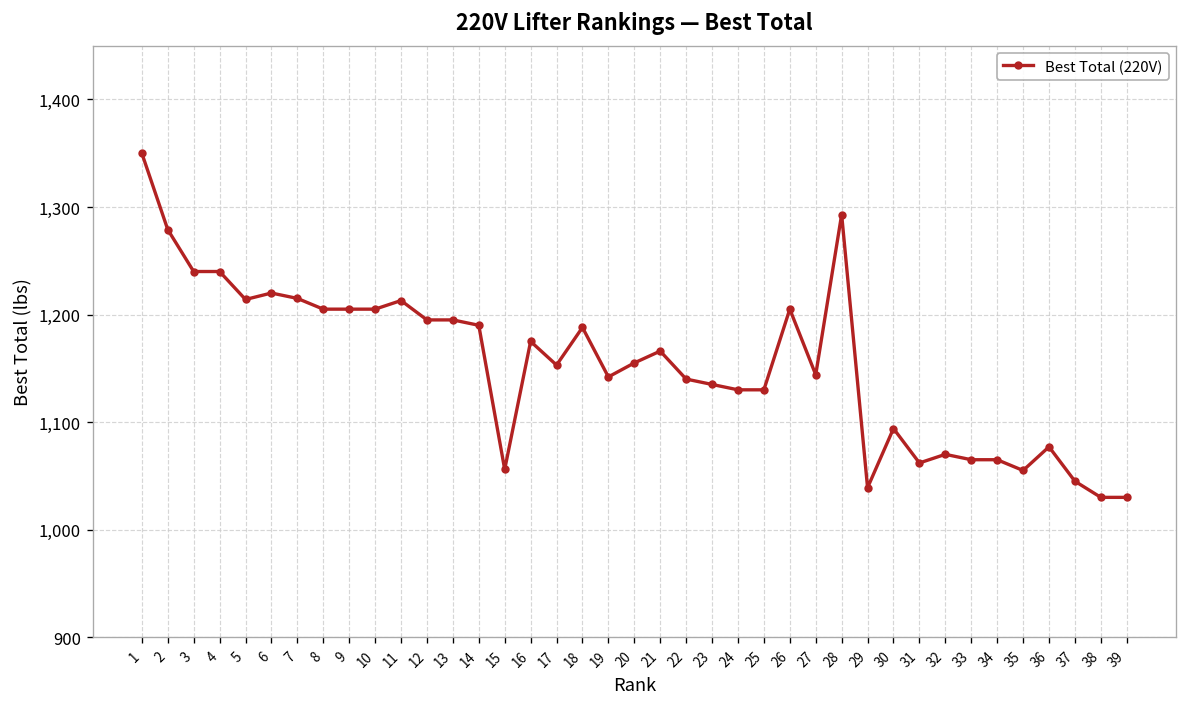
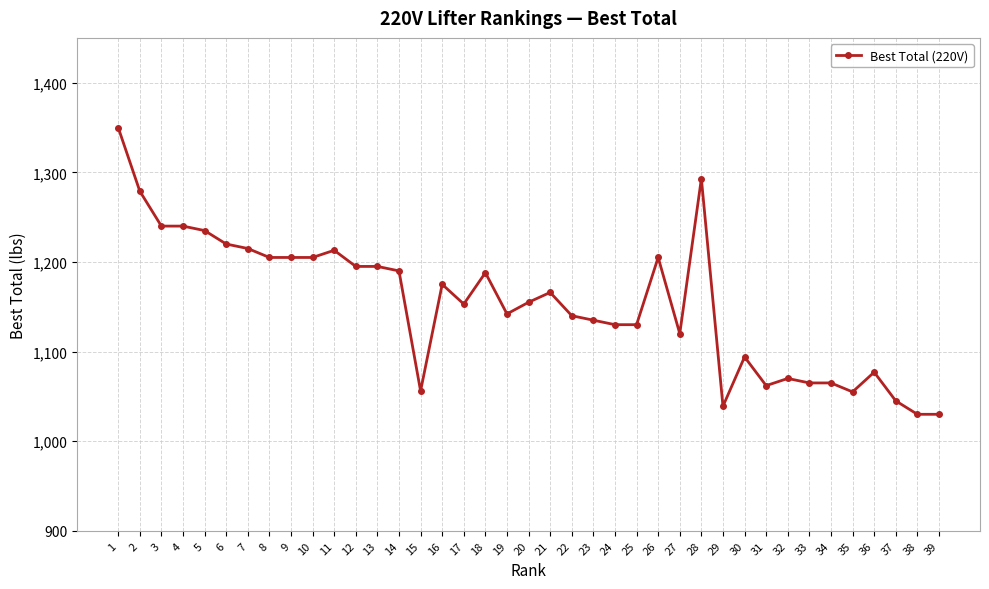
5: 1,210 -> 1,240
27: 1,140 -> 1,120
